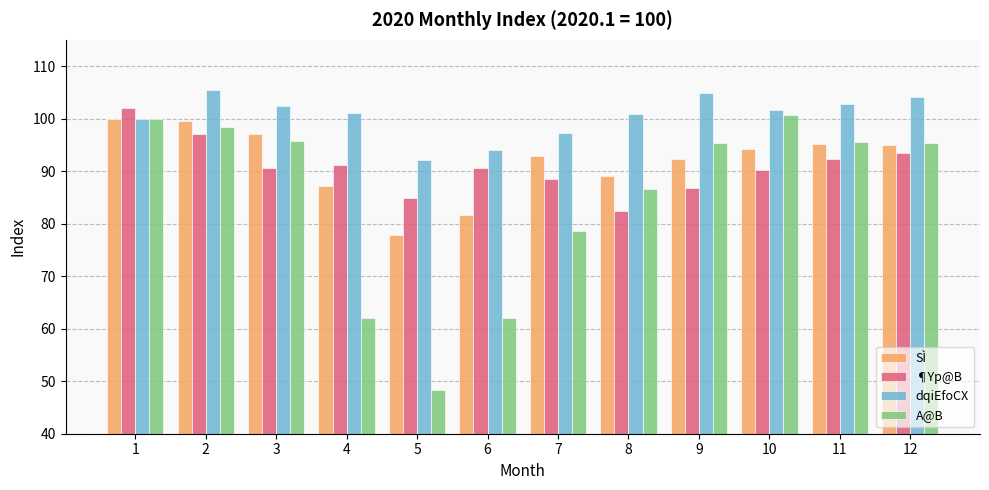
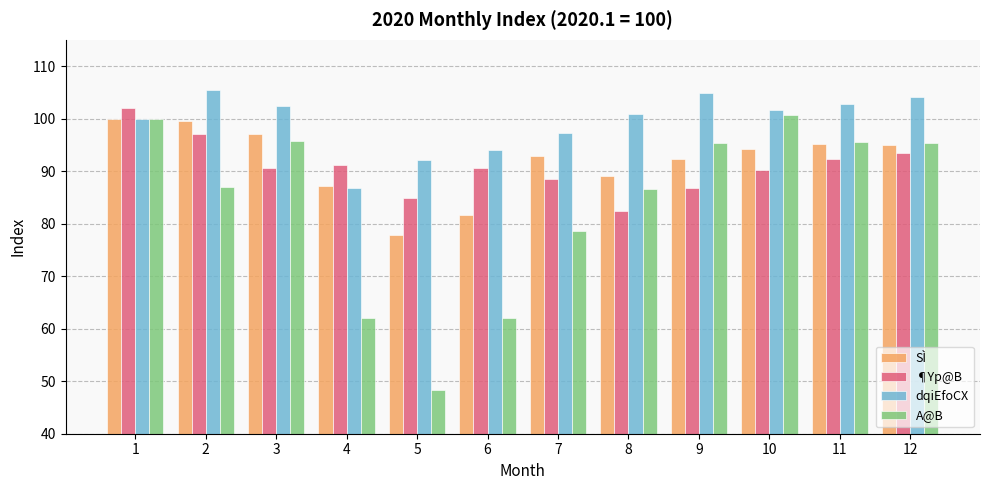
A@B, 2: 98 -> 87
dqiEfoCX, 4: 101 -> 87
